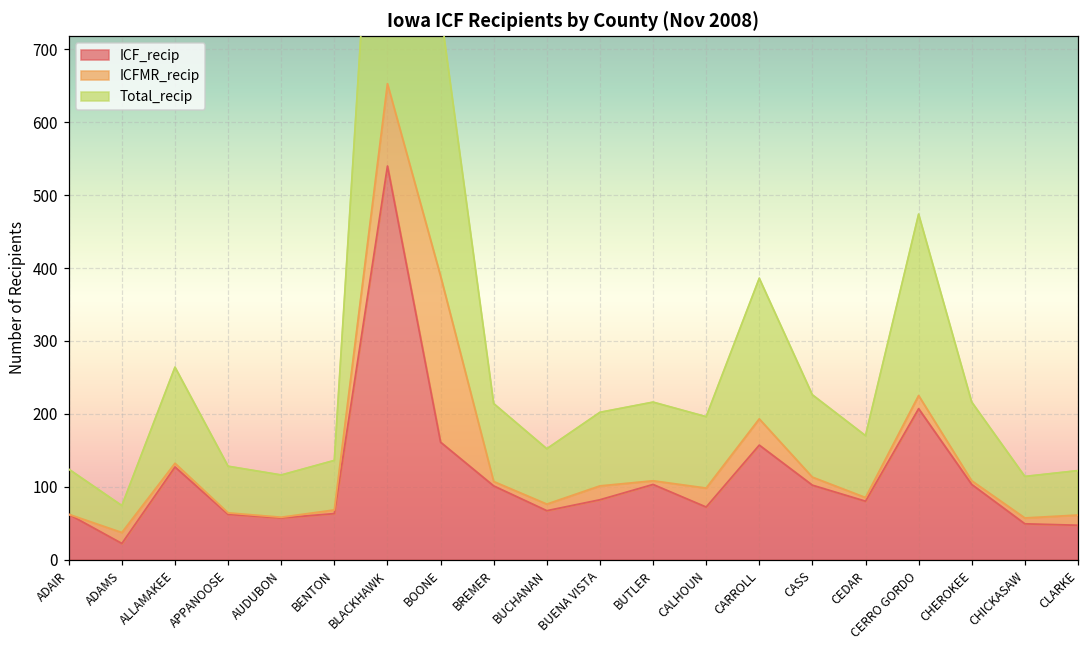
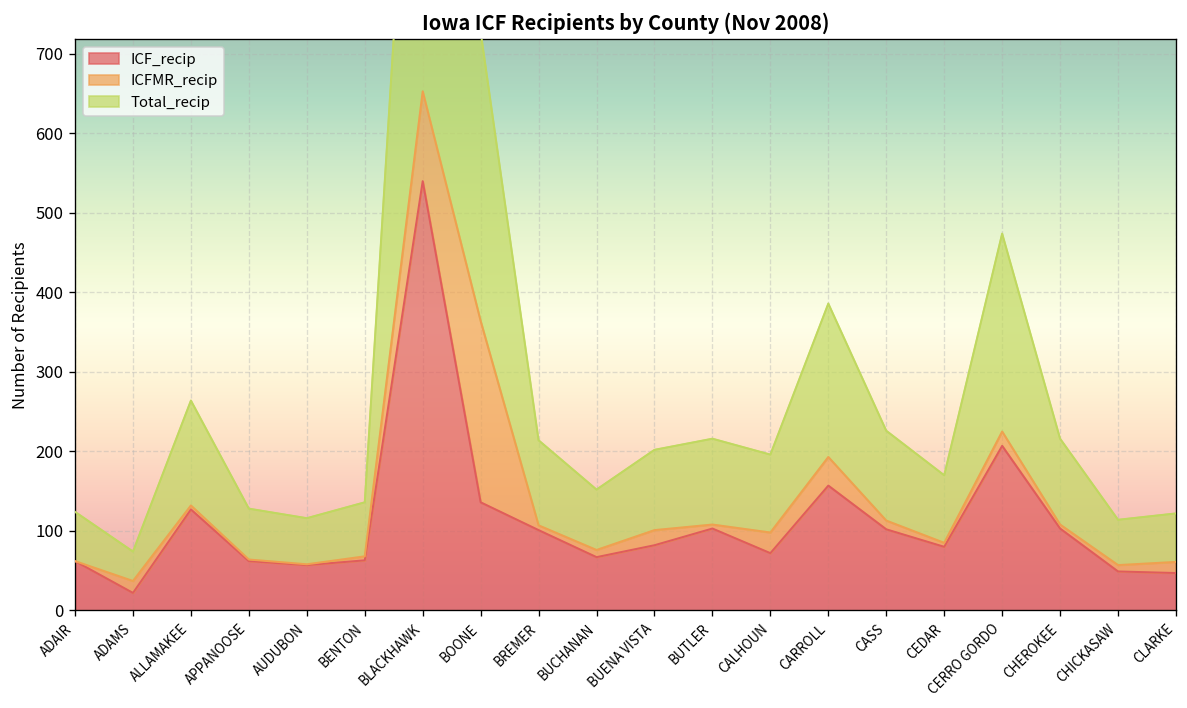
ICF_recip, BOONE: 160 -> 140
